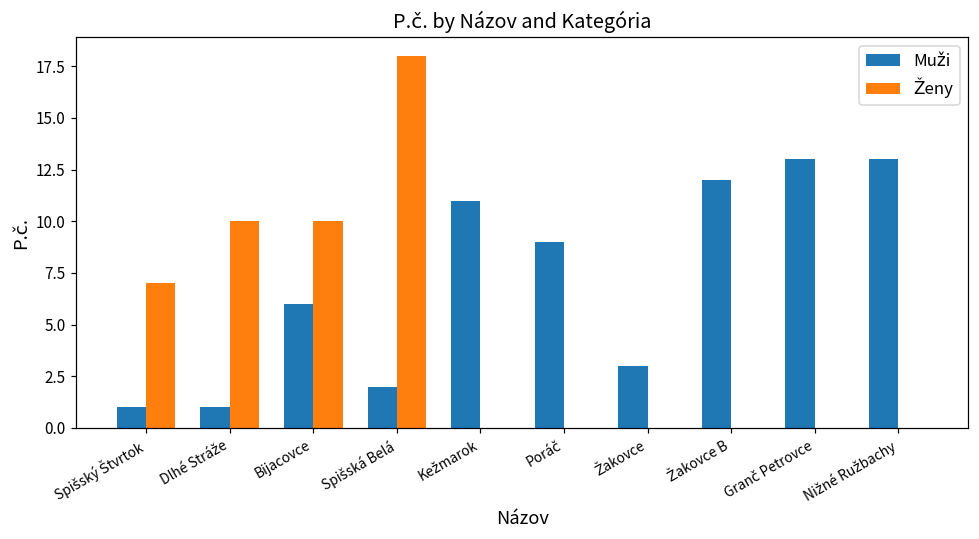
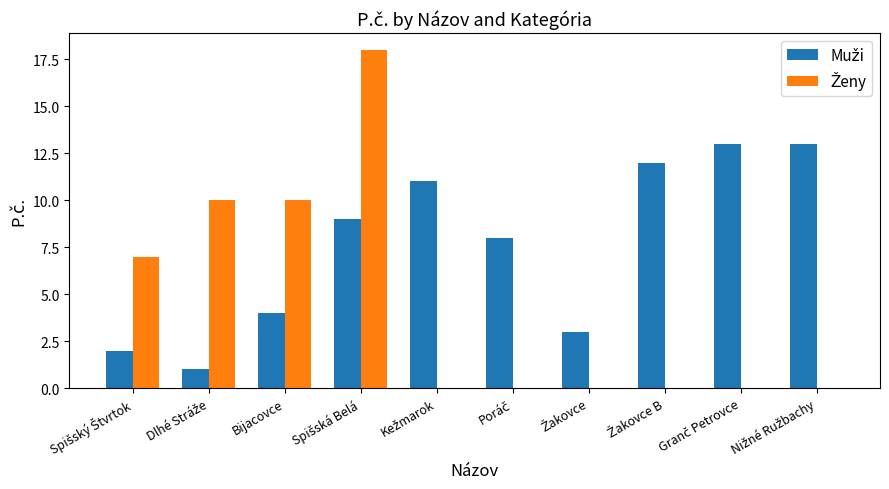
Muži, Spišský Štvrtok: 1 -> 2
Muži, Bijacovce: 6 -> 4
Muži, Spišská Belá: 2 -> 9
Muži, Poráč: 9 -> 8
